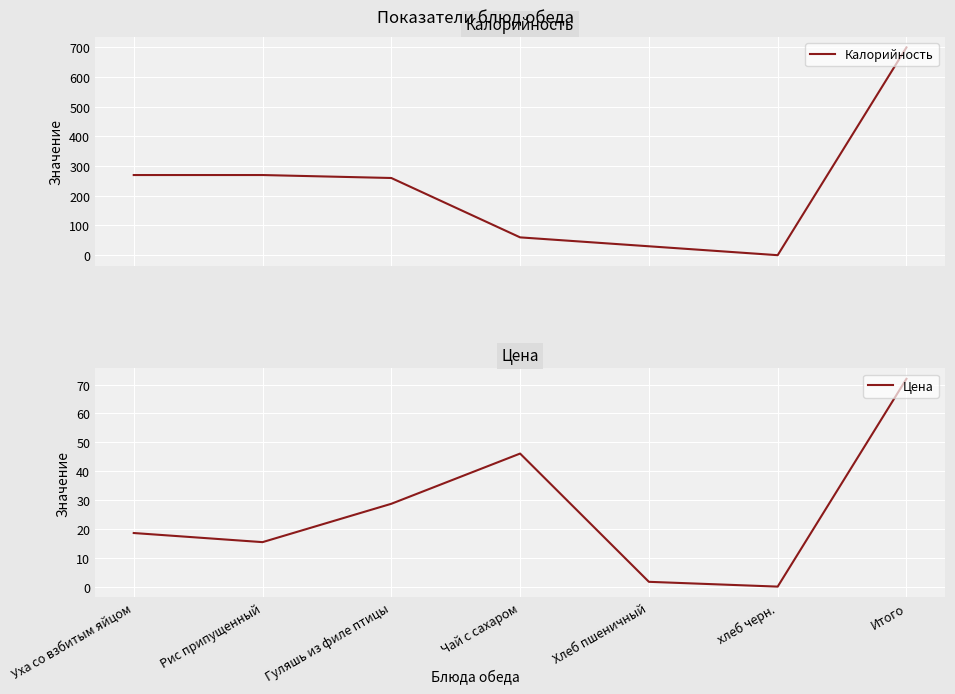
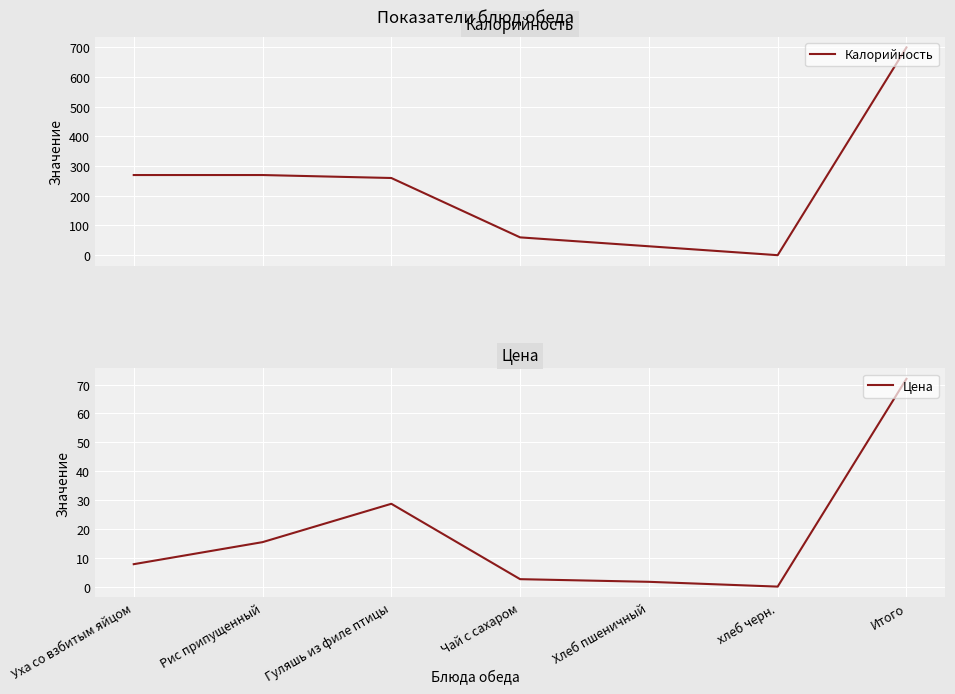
Цена, Уха со взбитым яйцом: 19 -> 8
Цена, Чай с сахаром: 46 -> 3
